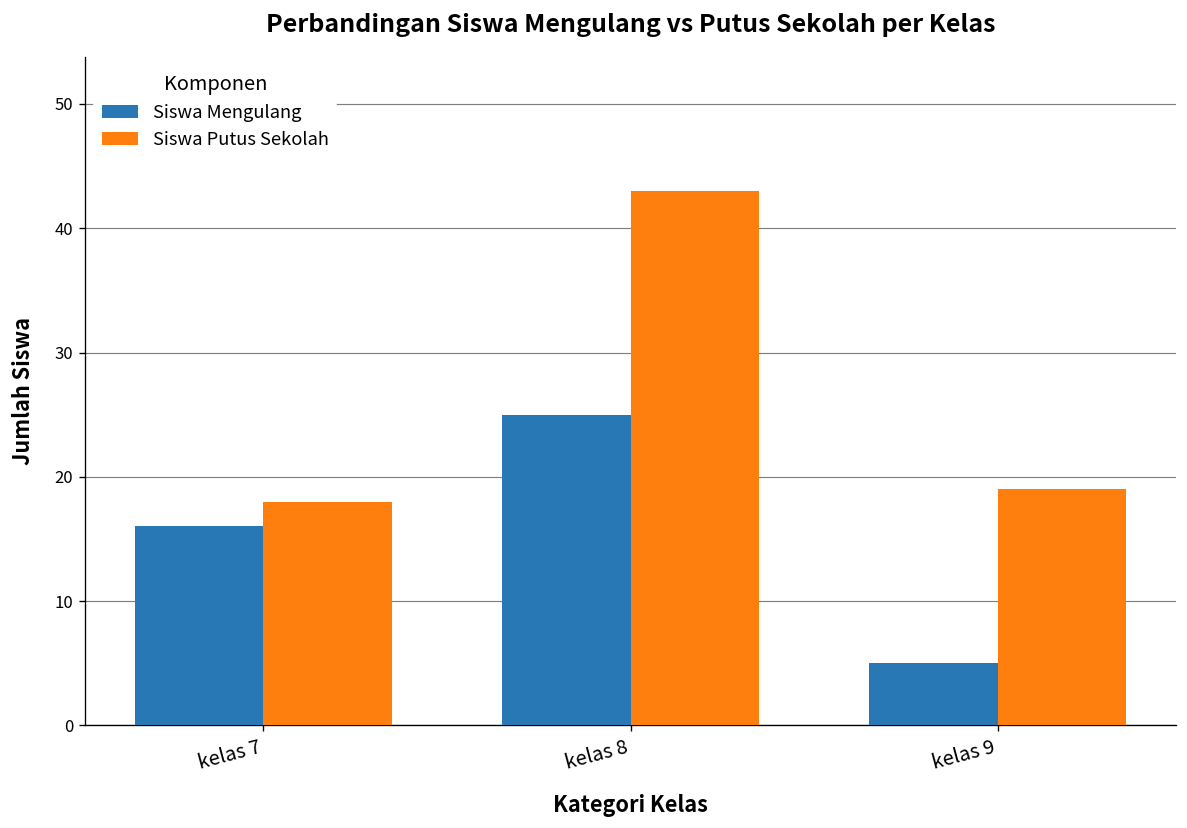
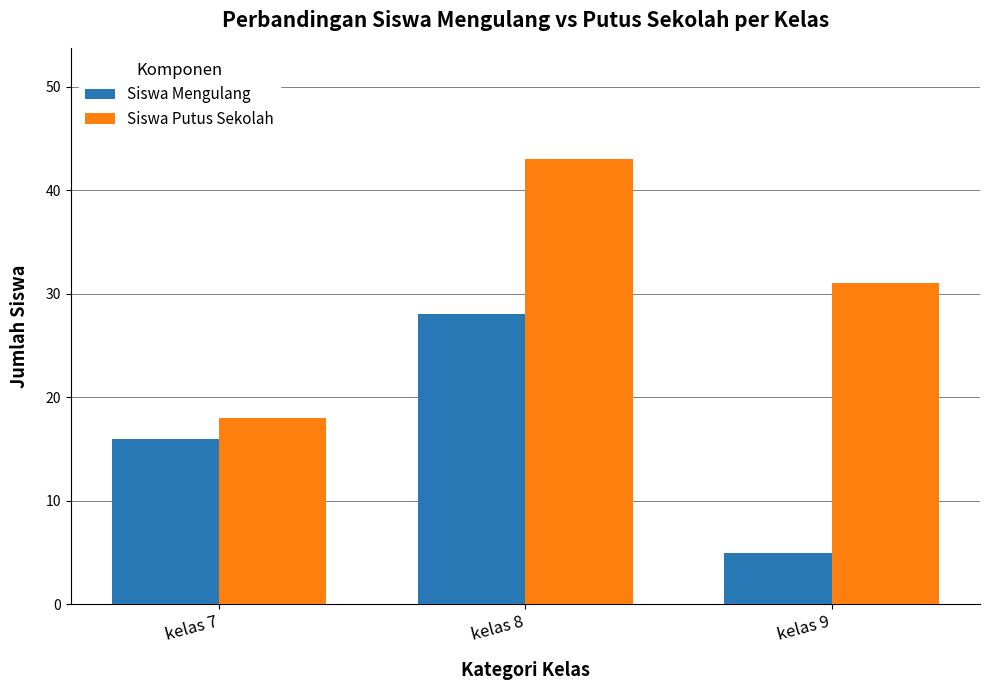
Siswa Mengulang, kelas 8: 25 -> 28
Siswa Putus Sekolah, kelas 9: 19 -> 31
